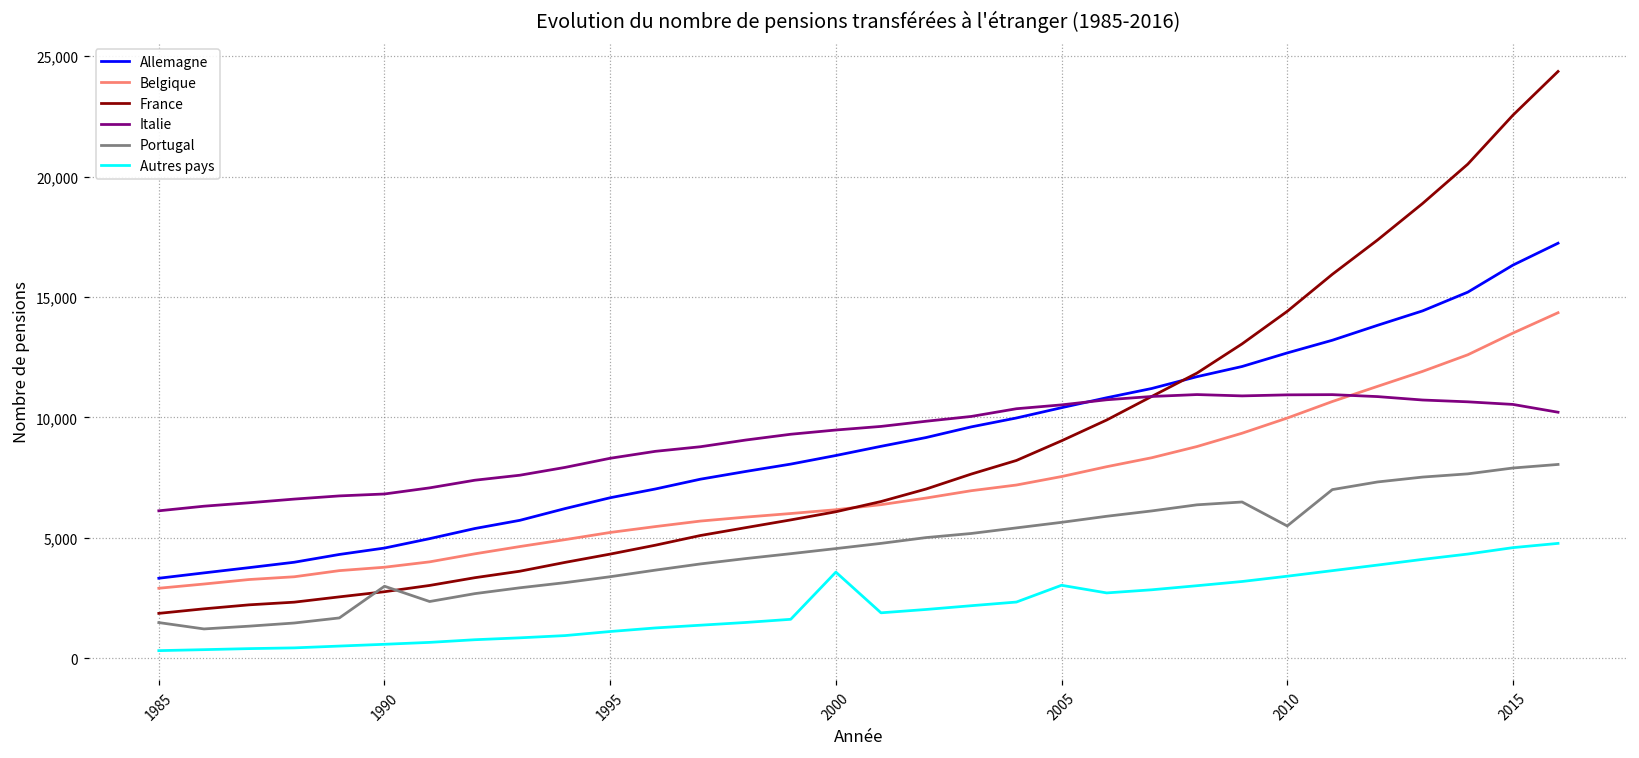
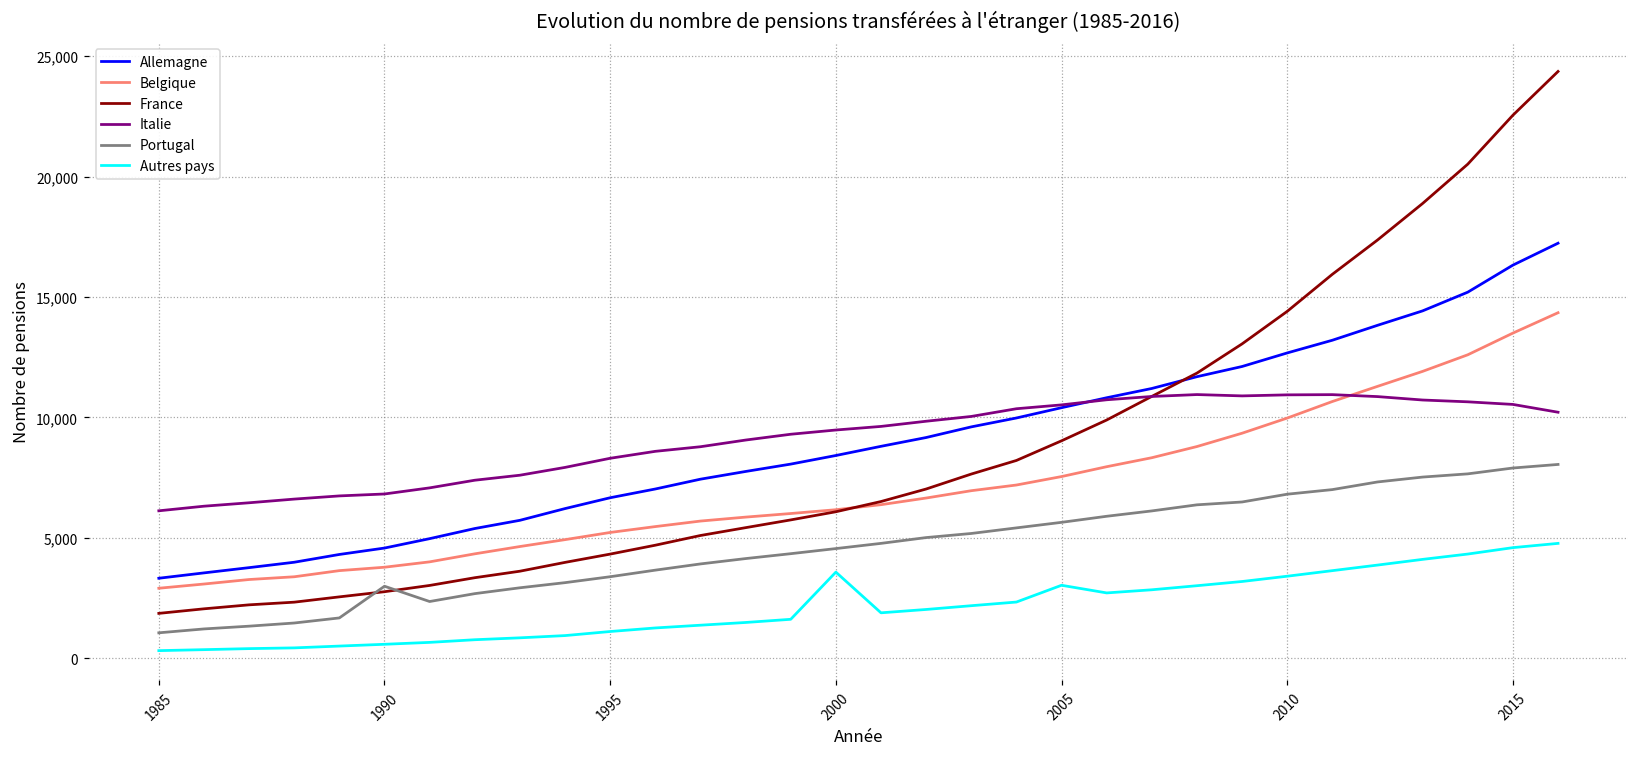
Portugal, 1985: 1,500 -> 1,100
Portugal, 2010: 5,500 -> 6,800
